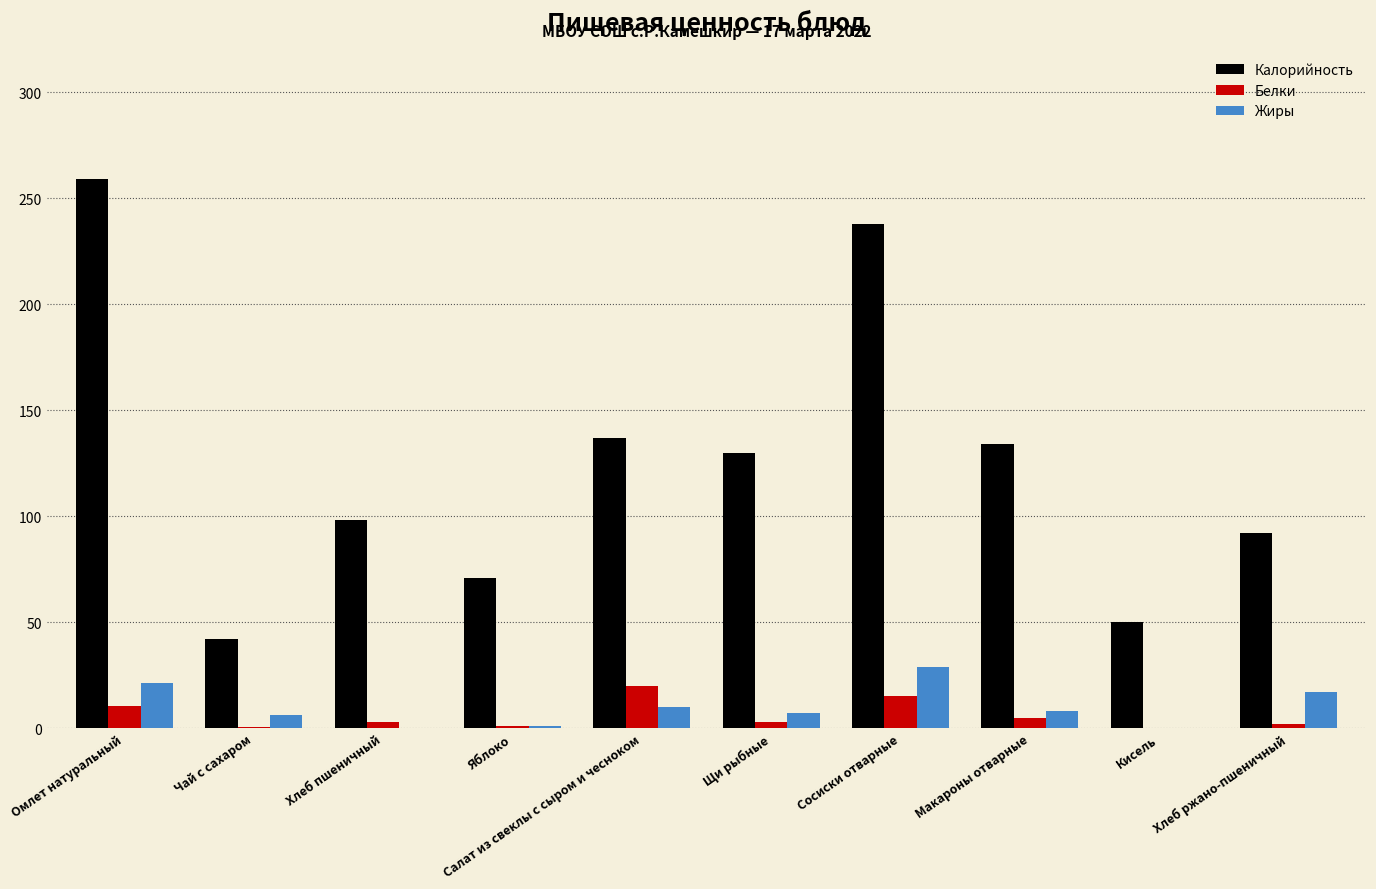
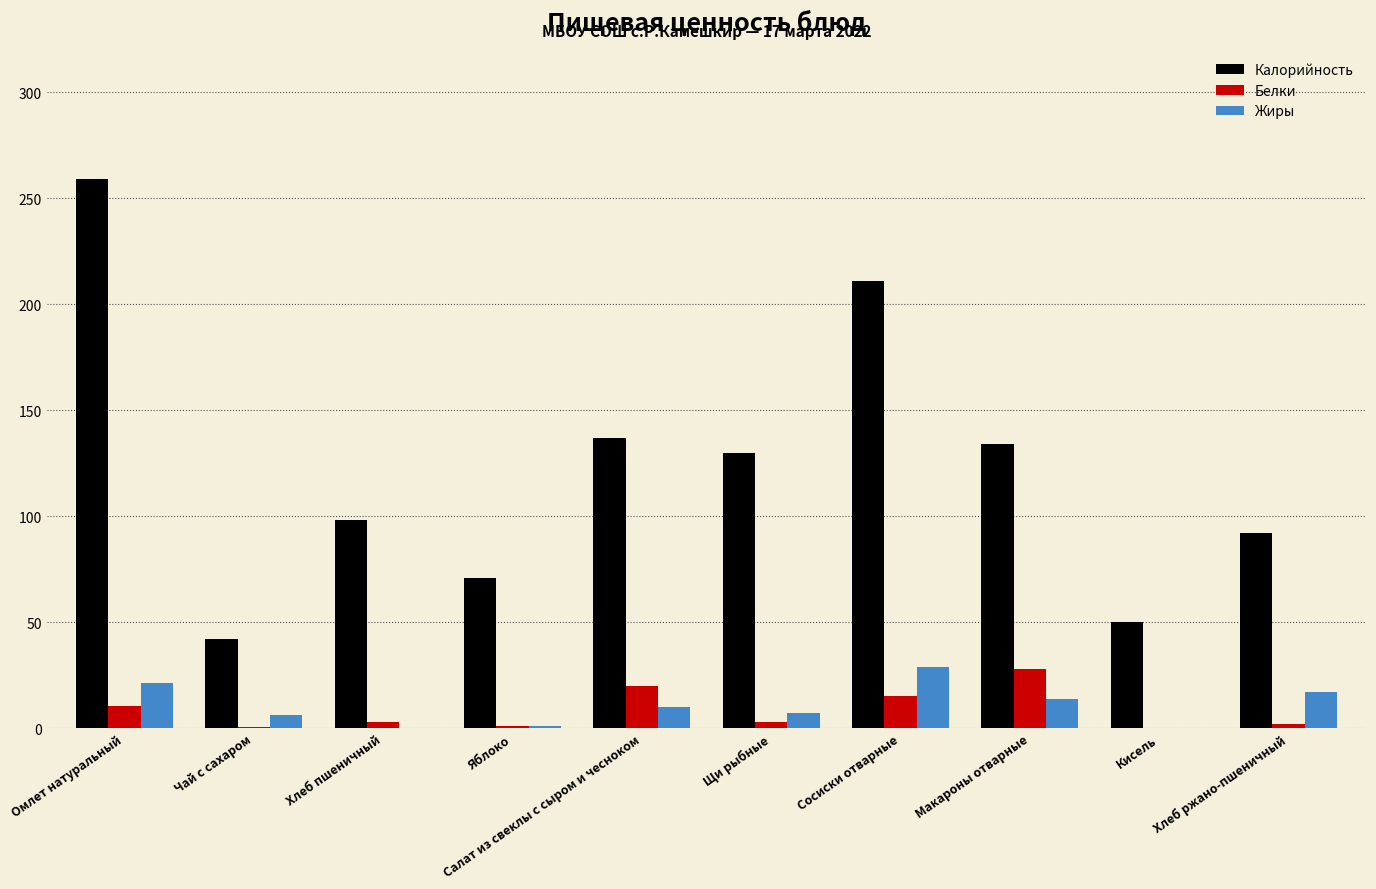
Калорийность, Сосиски отварные: 238 -> 211
Белки, Макароны отварные: 5 -> 28
Жиры, Макароны отварные: 8 -> 14
